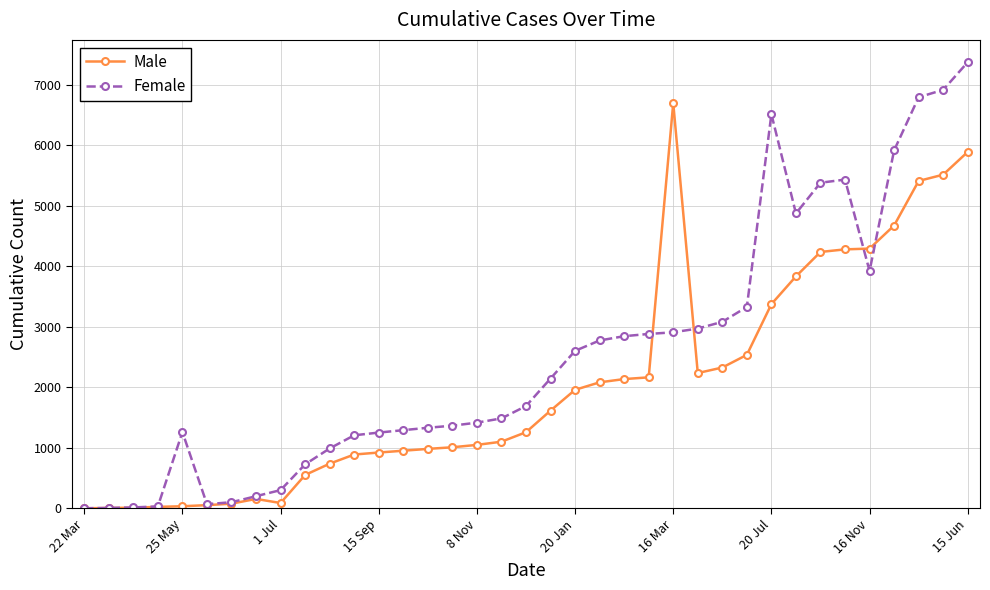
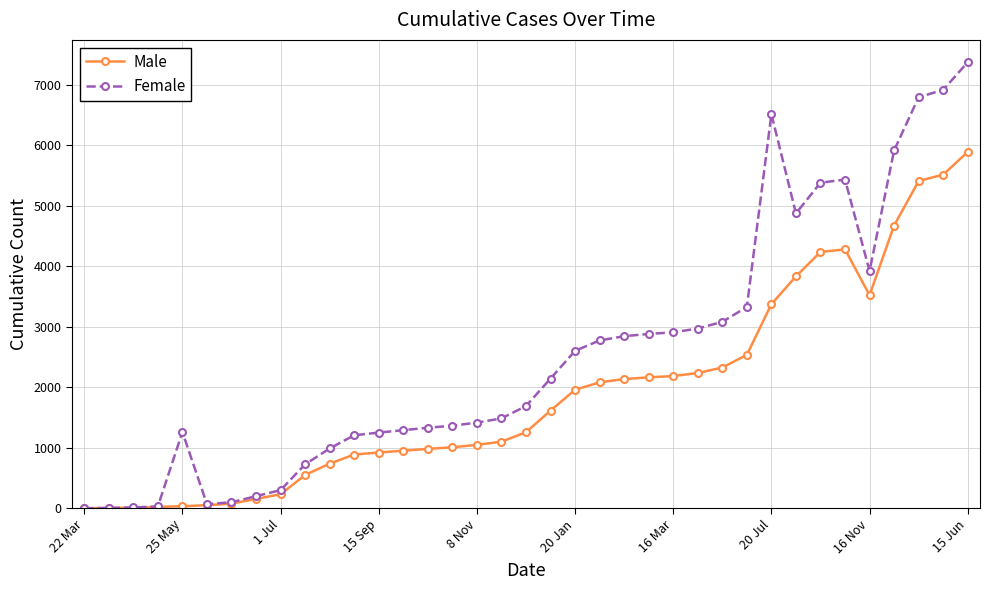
Male, 1 Jul: 100 -> 200
Male, 16 Mar: 6700 -> 2200
Male, 16 Nov: 4300 -> 3500
